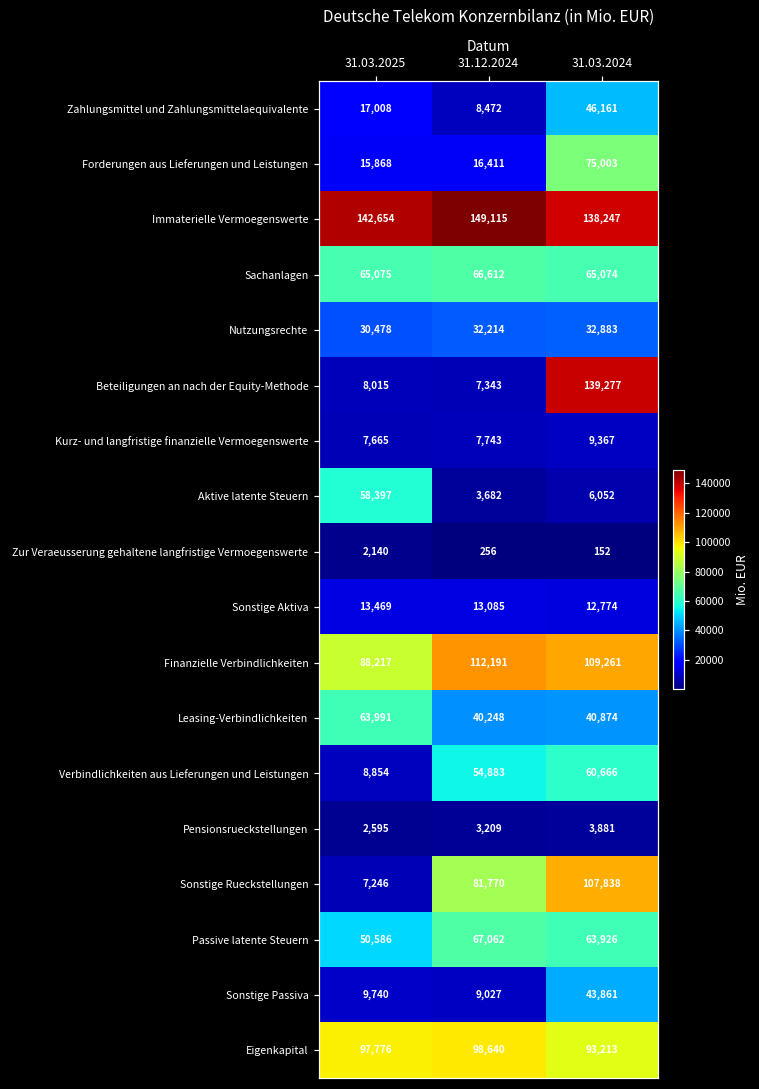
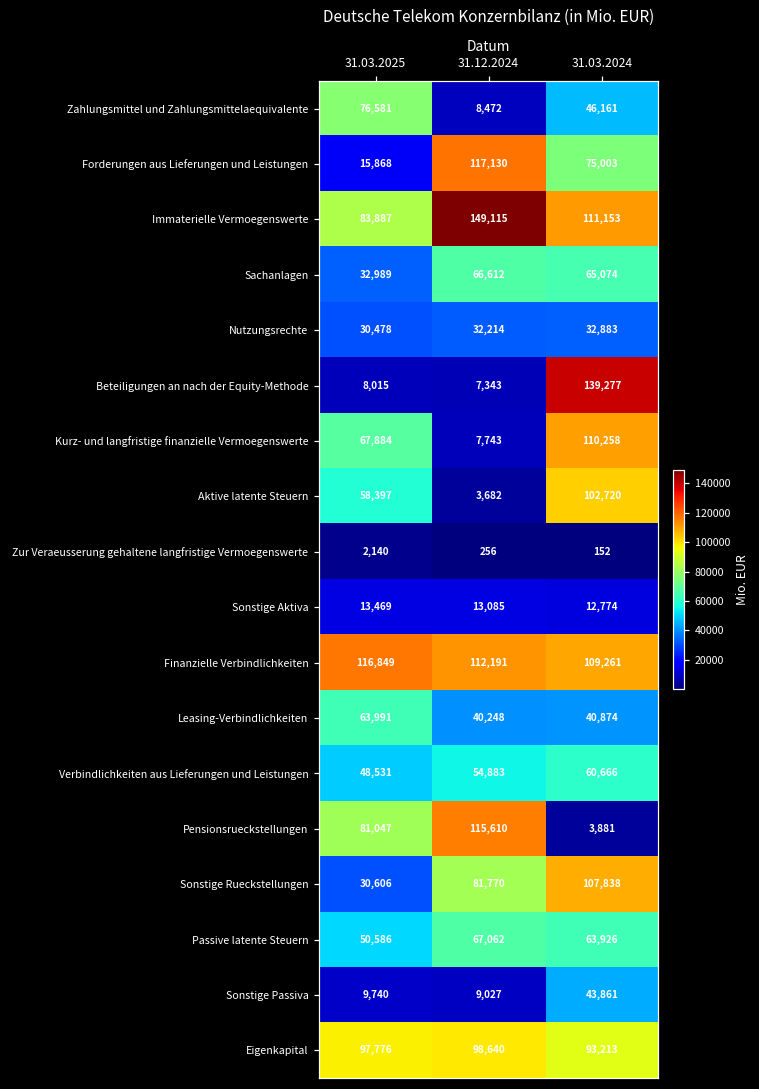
Zahlungsmittel und Zahlungsmittelaequivalente, 31.03.2025: 17,008 -> 76,581
Forderungen aus Lieferungen und Leistungen, 31.12.2024: 16,411 -> 117,130
Immaterielle Vermoegenswerte, 31.03.2025: 142,654 -> 83,887
Immaterielle Vermoegenswerte, 31.03.2024: 138,247 -> 111,153
Sachanlagen, 31.03.2025: 65,075 -> 32,989
Kurz- und langfristige finanzielle Vermoegenswerte, 31.03.2025: 7,665 -> 67,884
Kurz- und langfristige finanzielle Vermoegenswerte, 31.03.2024: 9,367 -> 110,258
Aktive latente Steuern, 31.03.2024: 6,052 -> 102,720
Finanzielle Verbindlichkeiten, 31.03.2025: 88,217 -> 116,849
Verbindlichkeiten aus Lieferungen und Leistungen, 31.03.2025: 8,854 -> 48,531
Pensionsrueckstellungen, 31.03.2025: 2,595 -> 81,047
Pensionsrueckstellungen, 31.12.2024: 3,209 -> 115,610
Sonstige Rueckstellungen, 31.03.2025: 7,246 -> 30,606
